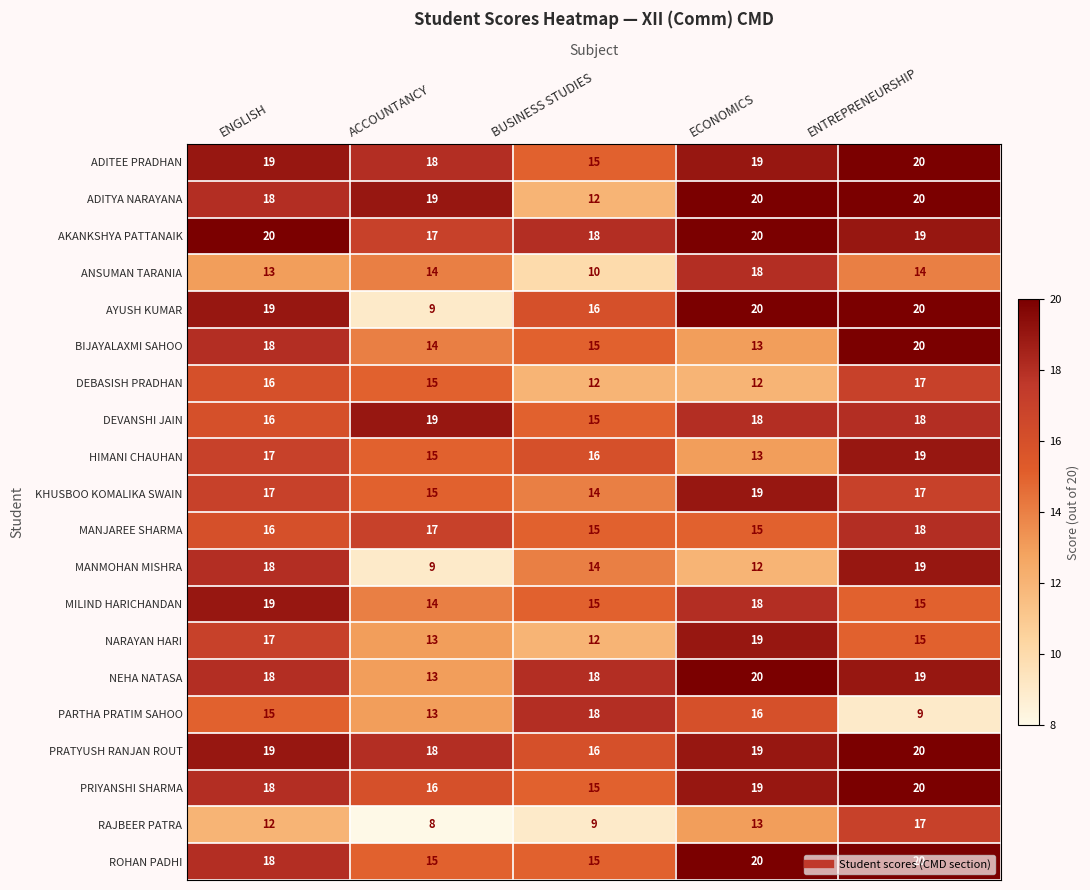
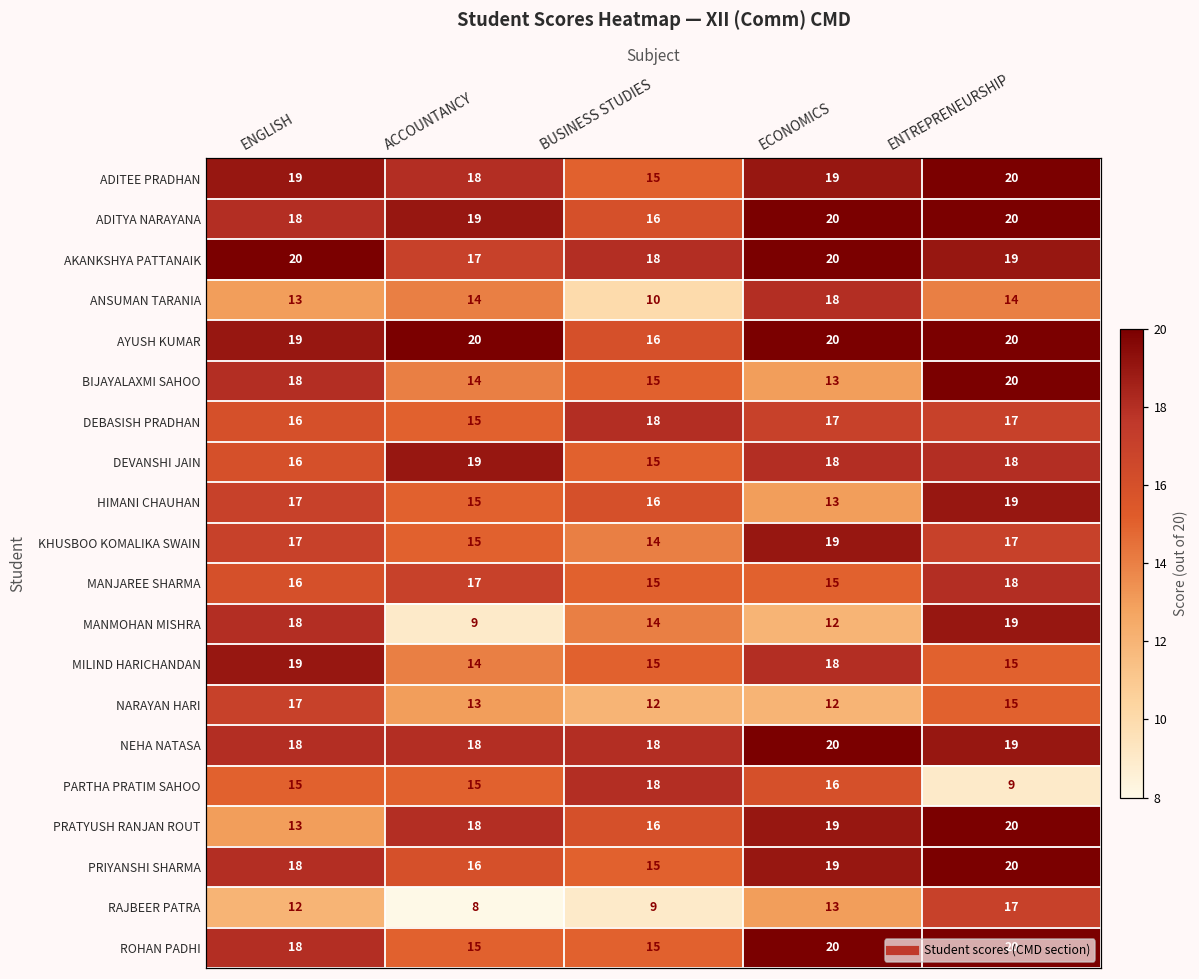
ADITYA NARAYANA, BUSINESS STUDIES: 12 -> 16
AYUSH KUMAR, ACCOUNTANCY: 9 -> 20
DEBASISH PRADHAN, BUSINESS STUDIES: 12 -> 18
DEBASISH PRADHAN, ECONOMICS: 12 -> 17
NARAYAN HARI, ECONOMICS: 19 -> 12
NEHA NATASA, ACCOUNTANCY: 13 -> 18
PARTHA PRATIM SAHOO, ACCOUNTANCY: 13 -> 15
PRATYUSH RANJAN ROUT, ENGLISH: 19 -> 13
